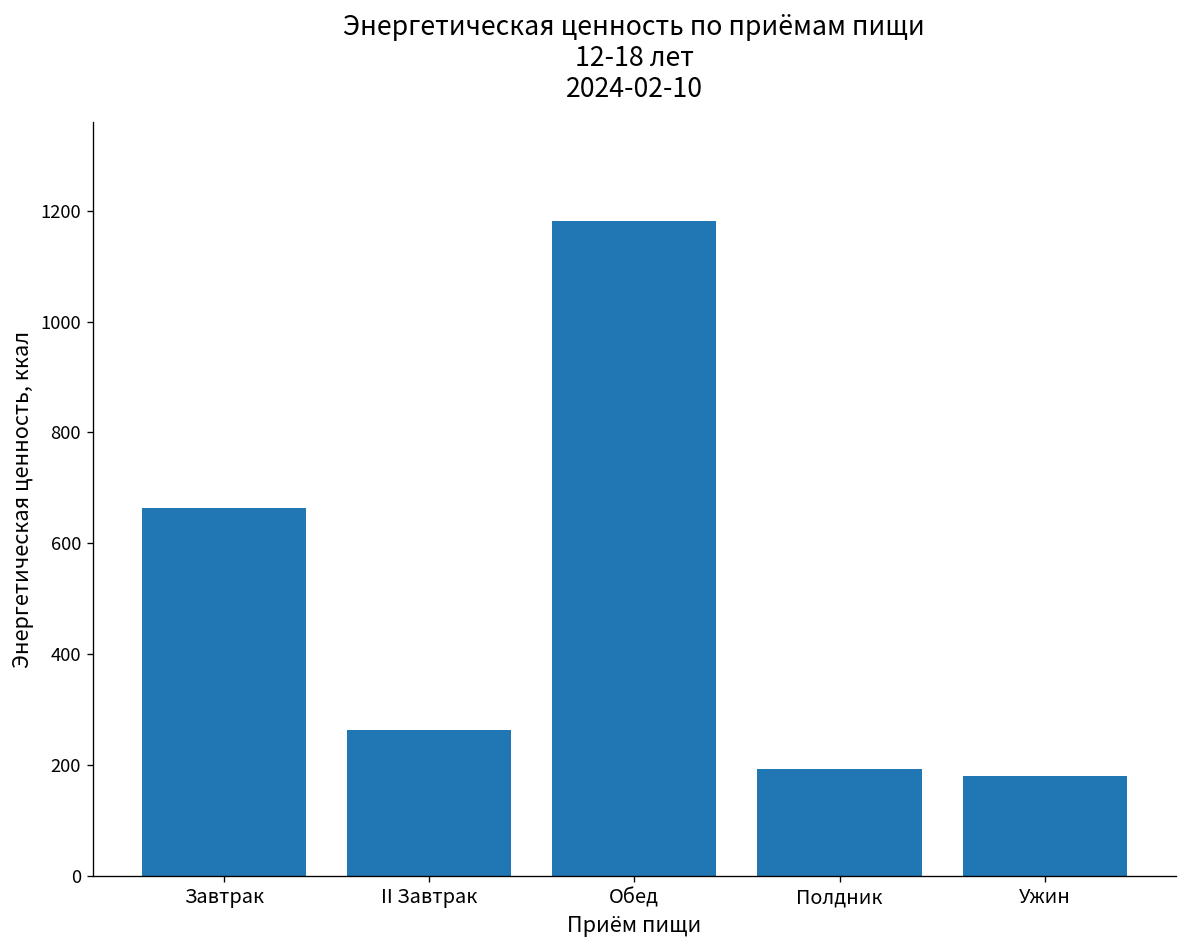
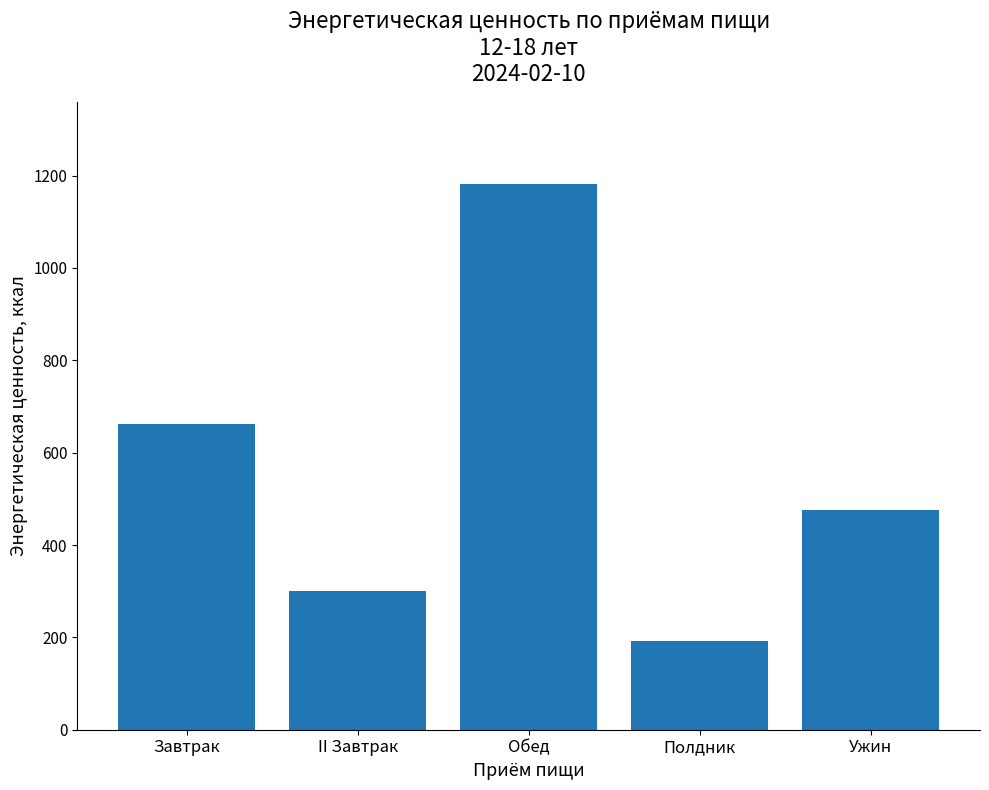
II Завтрак: 260 -> 300
Ужин: 180 -> 480
